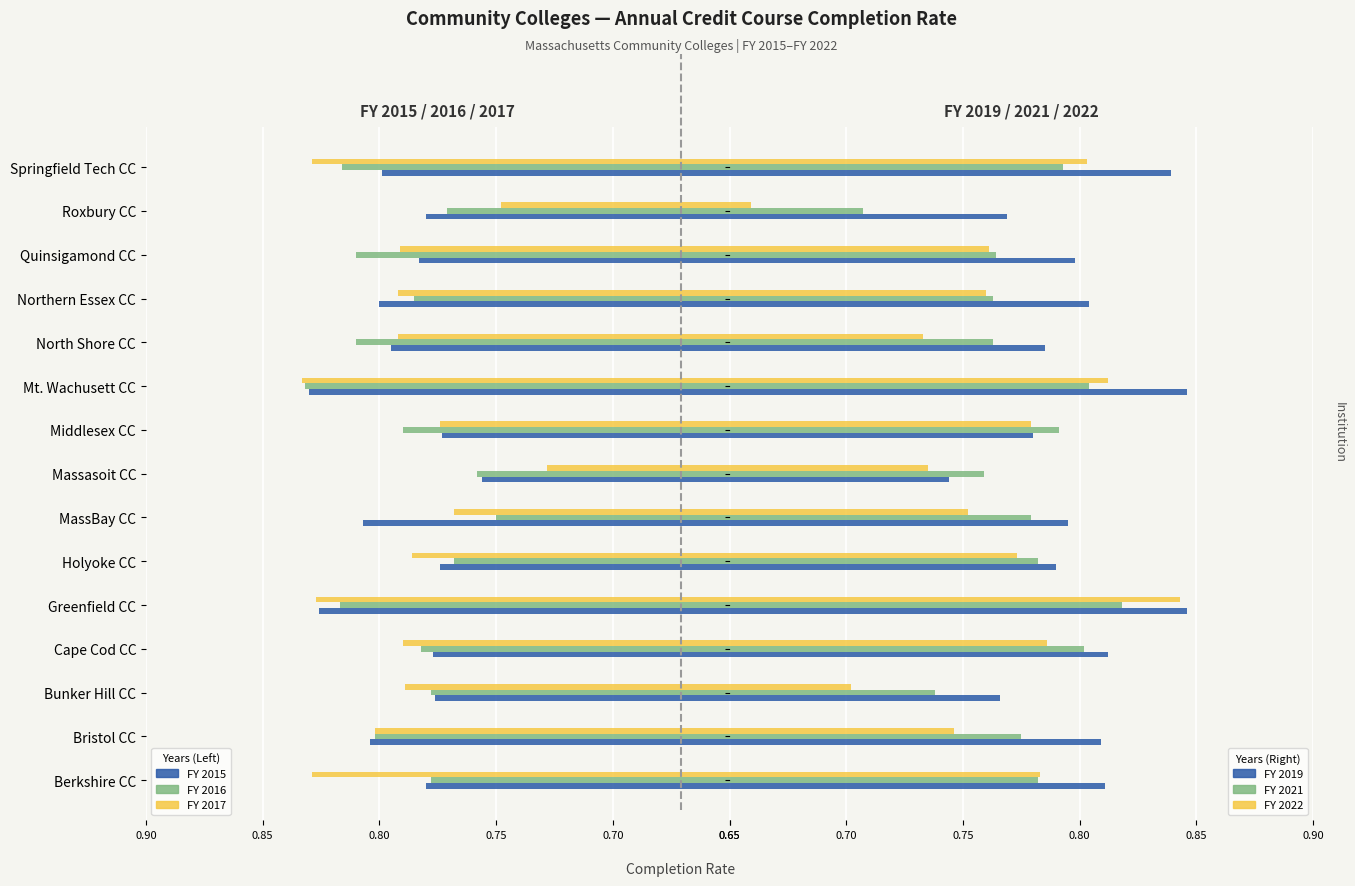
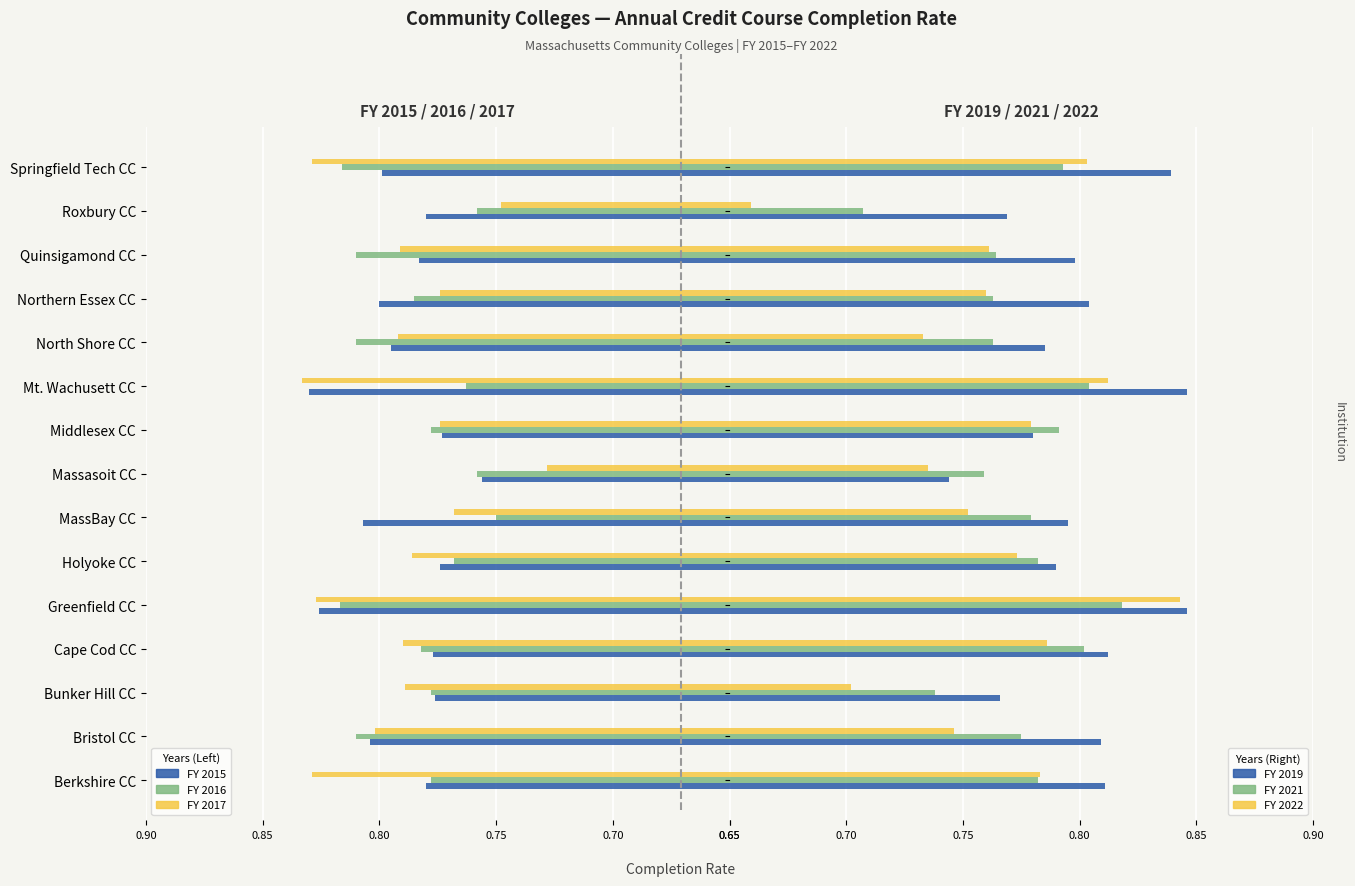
FY 2015 / 2016 / 2017, FY 2016, Roxbury CC: 0.771 -> 0.758
FY 2015 / 2016 / 2017, FY 2017, Northern Essex CC: 0.792 -> 0.774
FY 2015 / 2016 / 2017, FY 2016, Mt. Wachusett CC: 0.832 -> 0.763
FY 2015 / 2016 / 2017, FY 2016, Middlesex CC: 0.790 -> 0.778
FY 2015 / 2016 / 2017, FY 2016, Bristol CC: 0.802 -> 0.810
